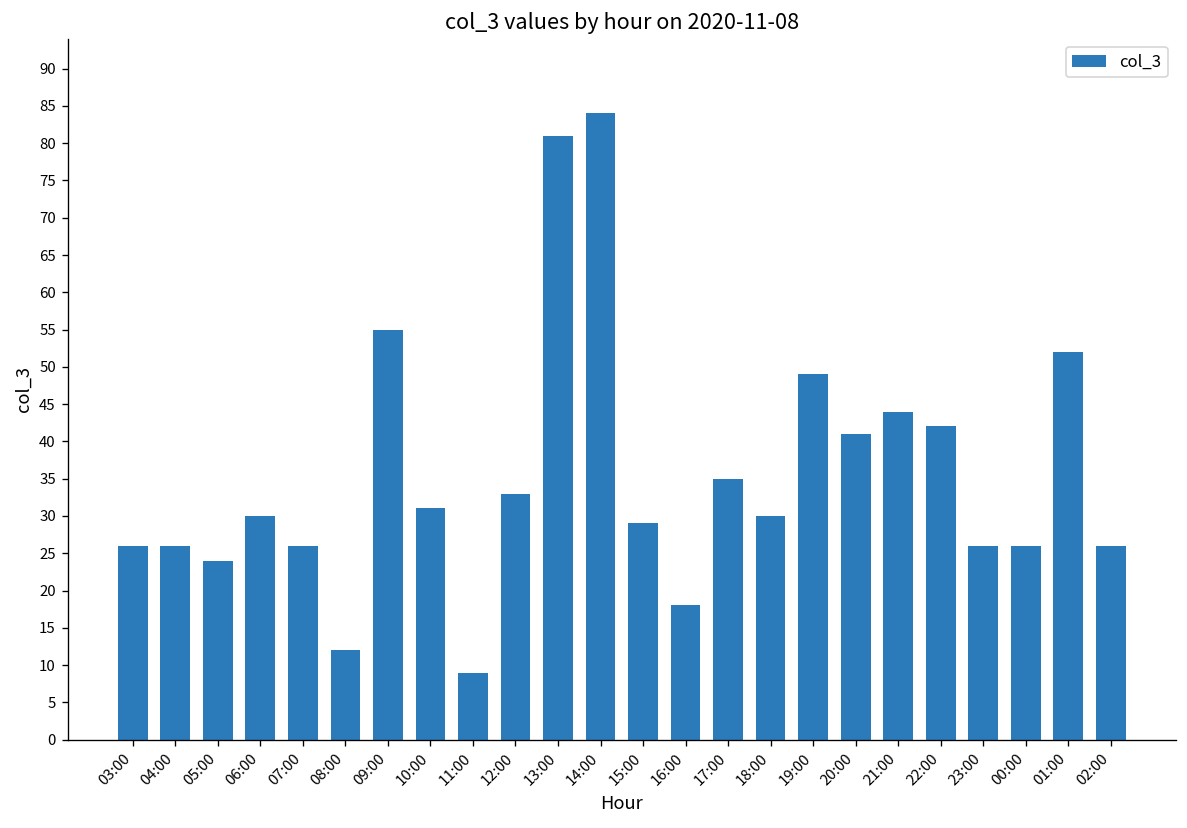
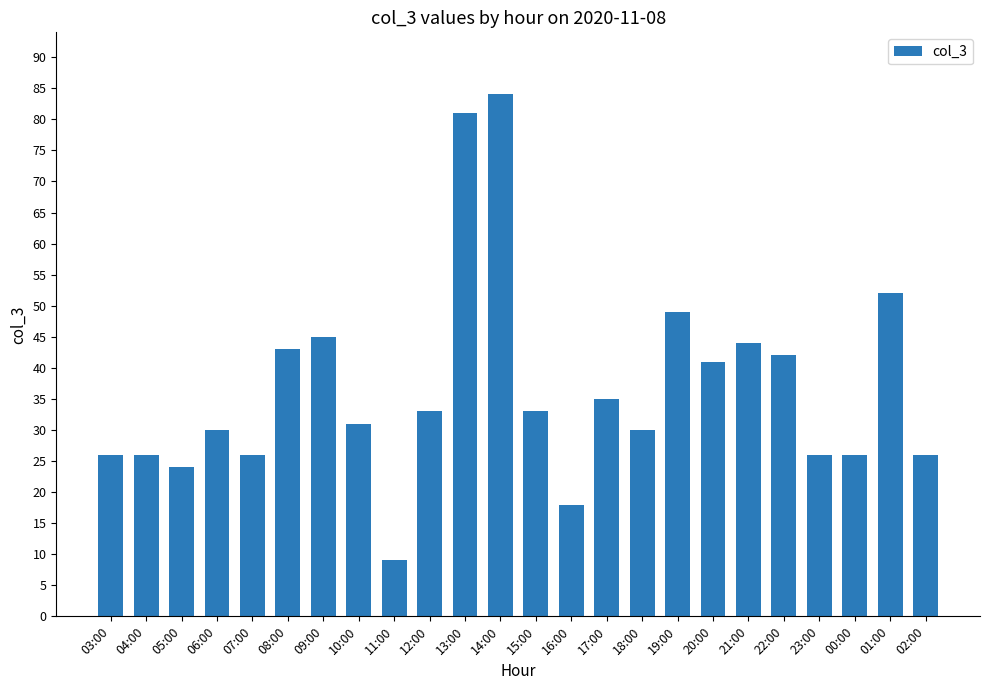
08:00: 12 -> 43
09:00: 55 -> 45
15:00: 29 -> 33
